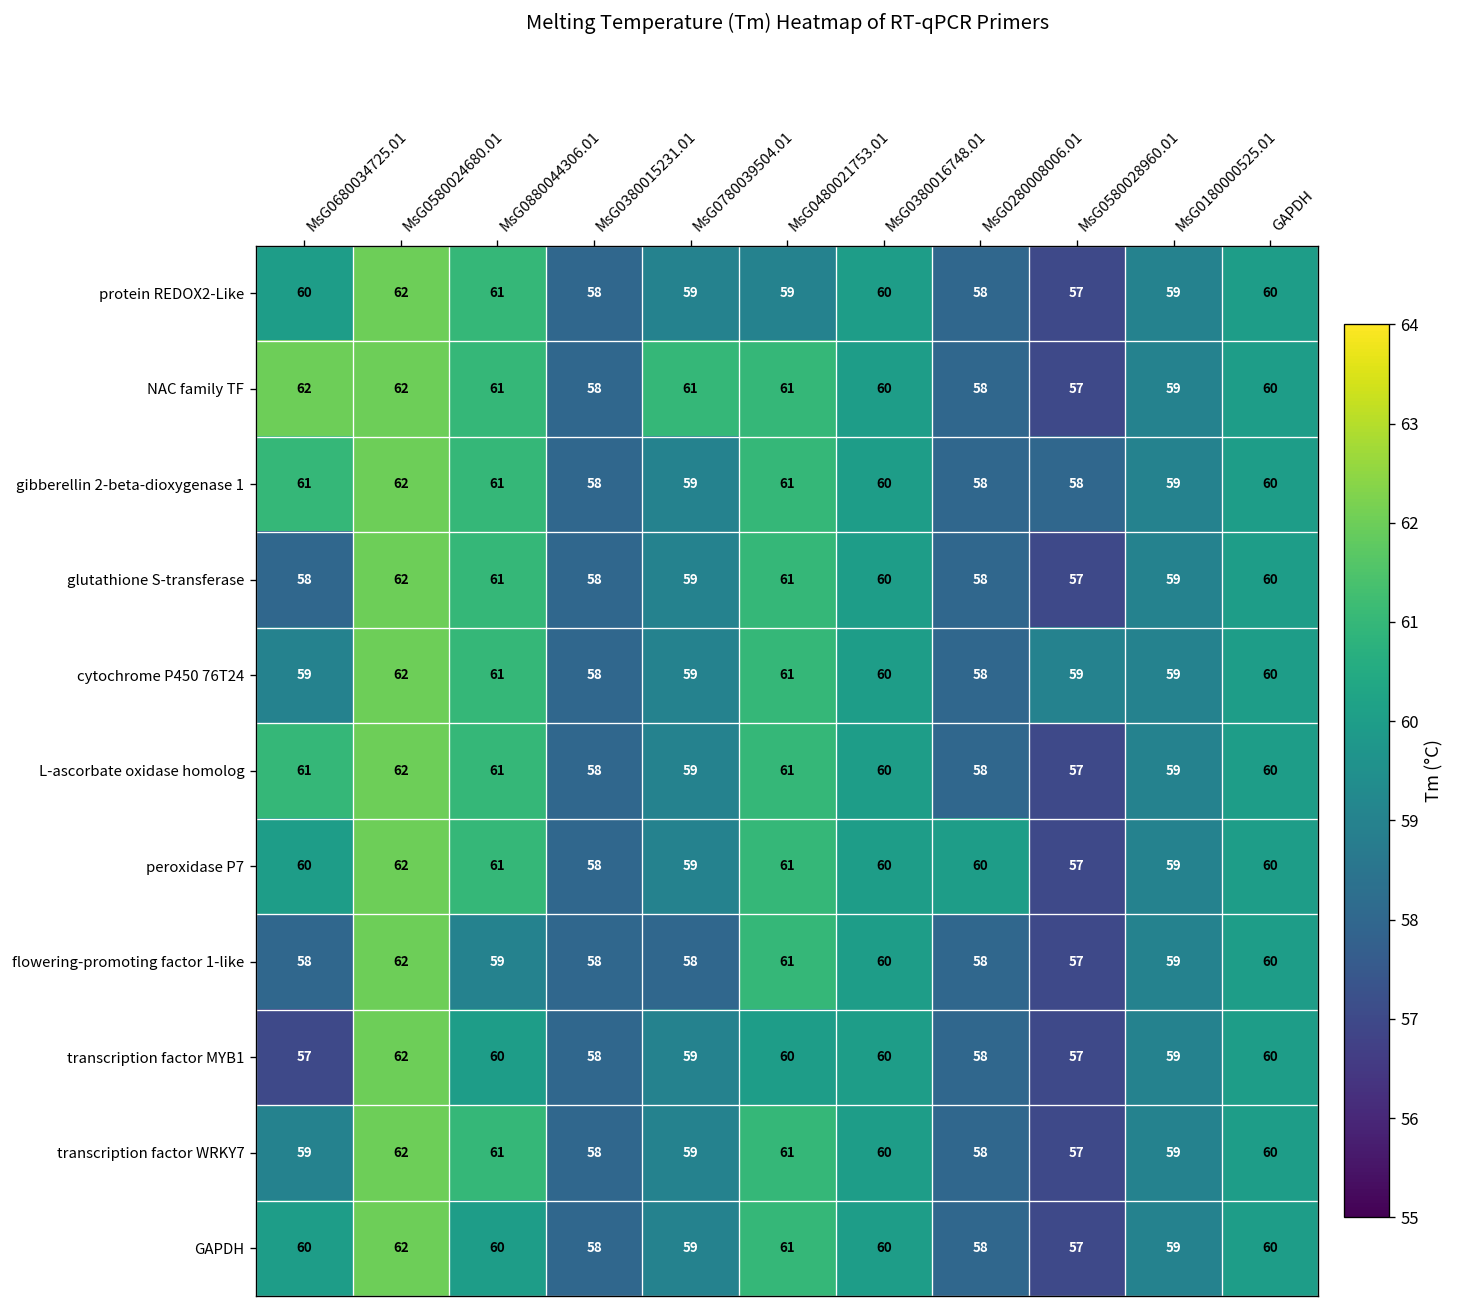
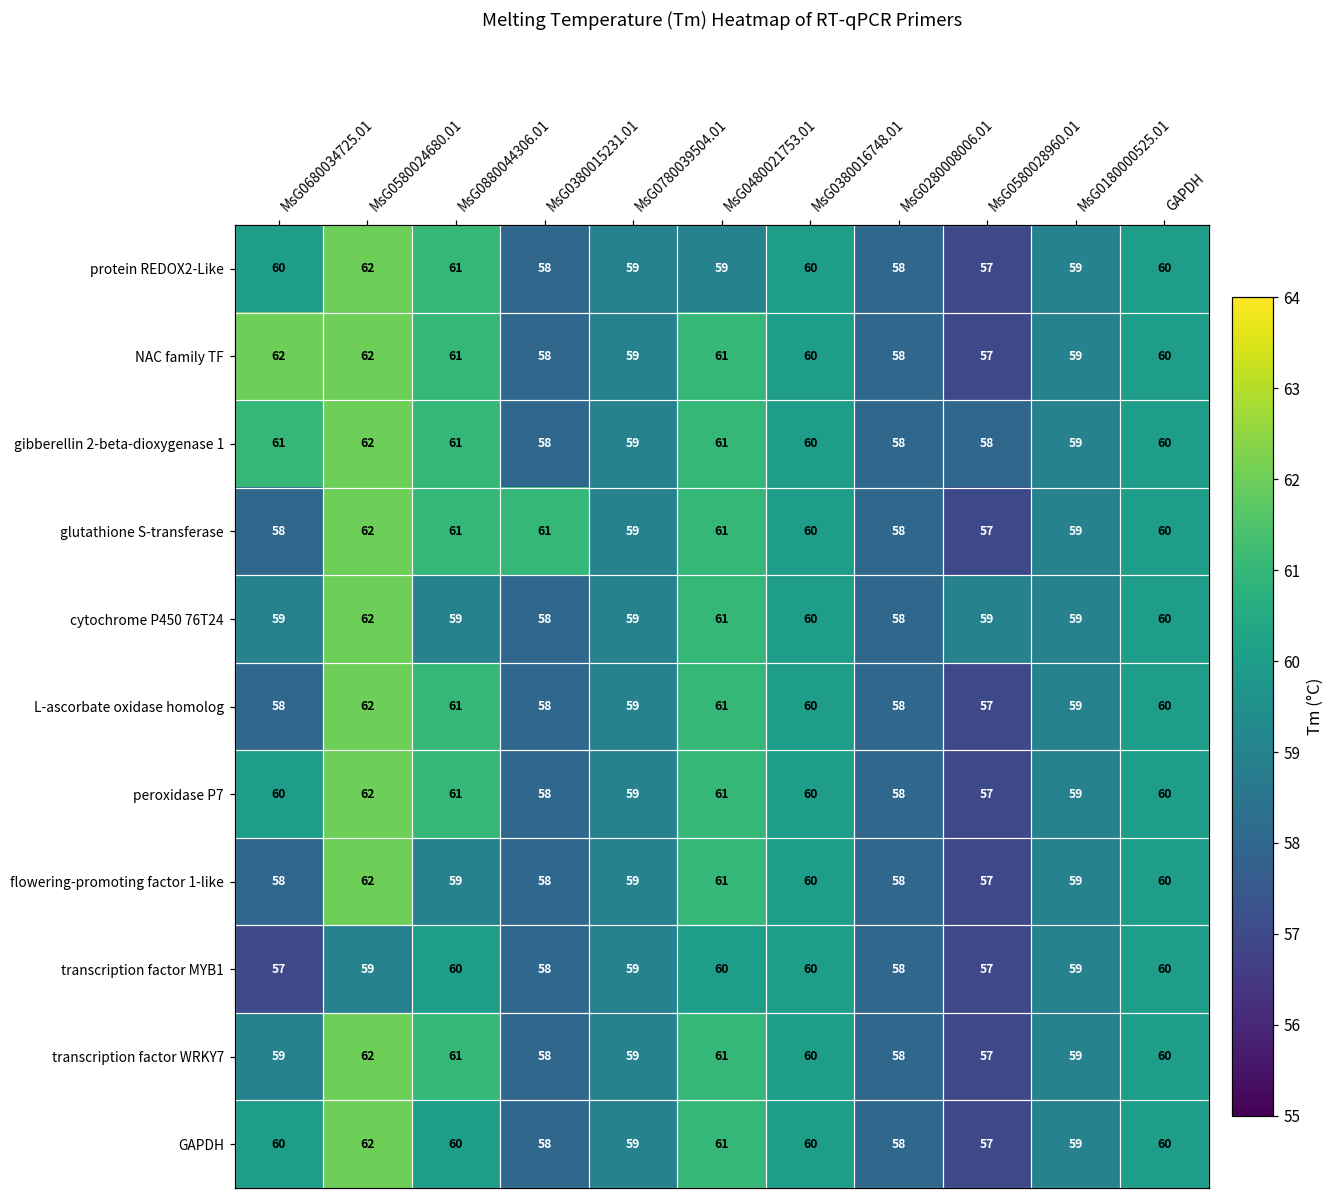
NAC family TF, MsG0780039504.01: 61 -> 59
glutathione S-transferase, MsG0380015231.01: 58 -> 61
cytochrome P450 76T24, MsG0880044306.01: 61 -> 59
L-ascorbate oxidase homolog, MsG0680034725.01: 61 -> 58
peroxidase P7, MsG0280008006.01: 60 -> 58
flowering-promoting factor 1-like, MsG0780039504.01: 58 -> 59
transcription factor MYB1, MsG0580024680.01: 62 -> 59
